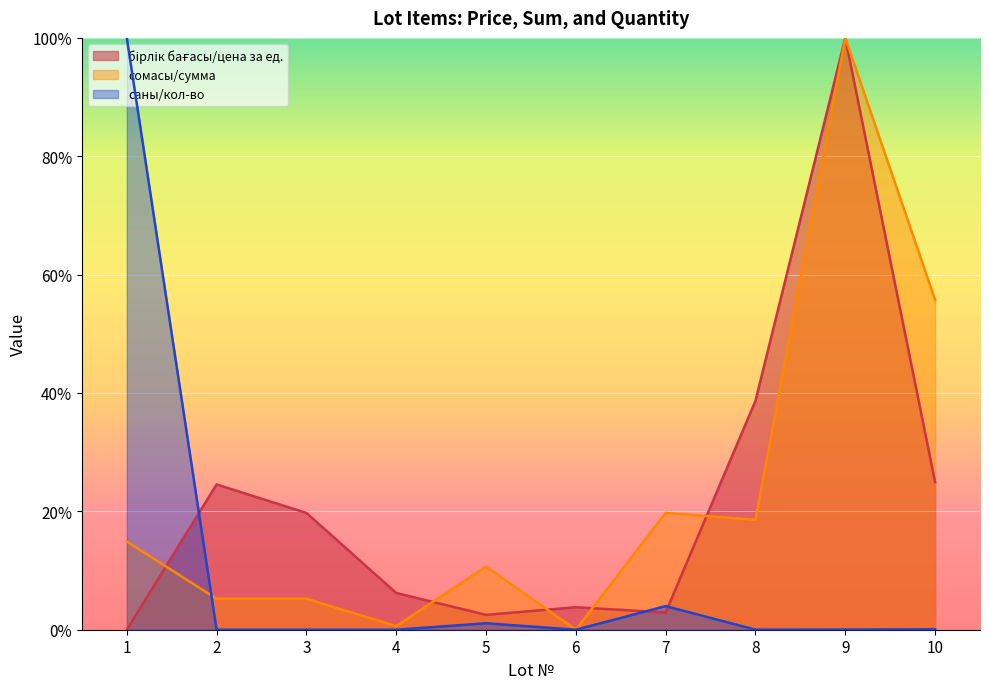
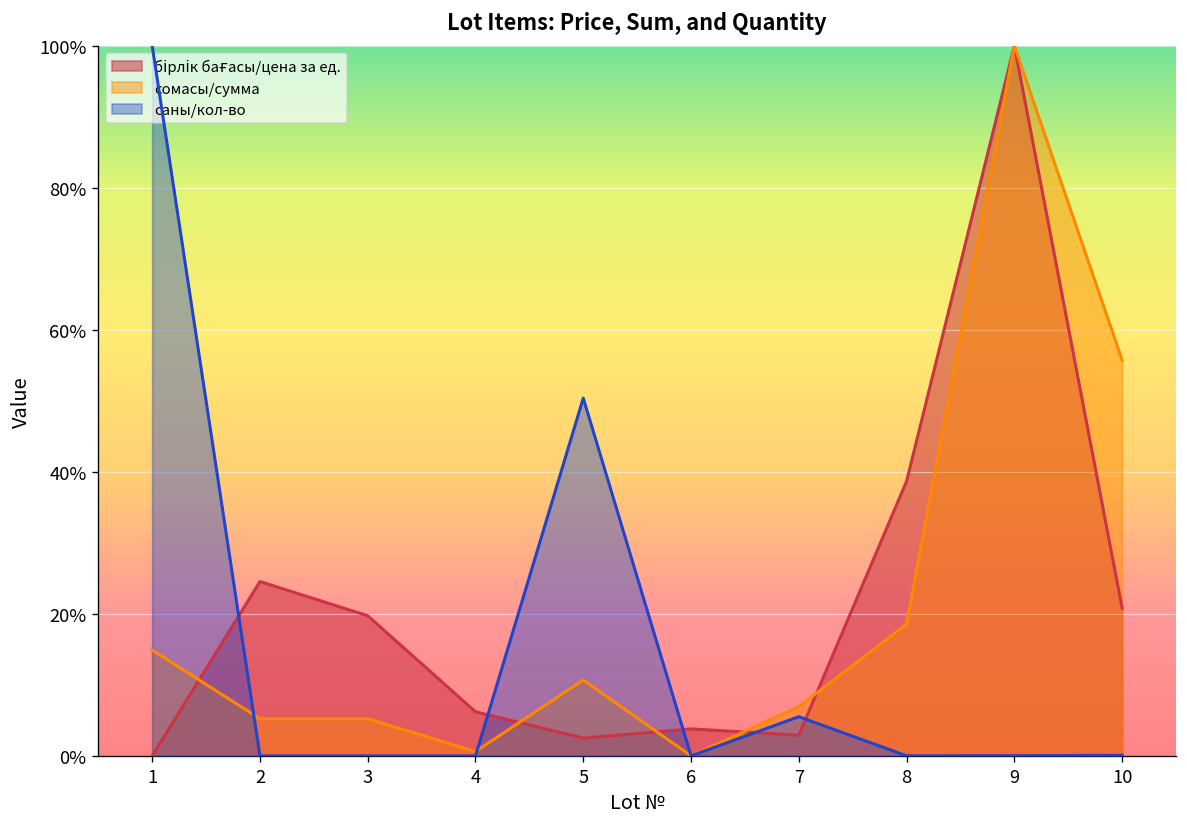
саны/кол-во, 5: 1% -> 50%
сомасы/сумма, 7: 20% -> 7%
саны/кол-во, 7: 4% -> 6%
бірлік бағасы/цена за ед., 10: 25% -> 21%
